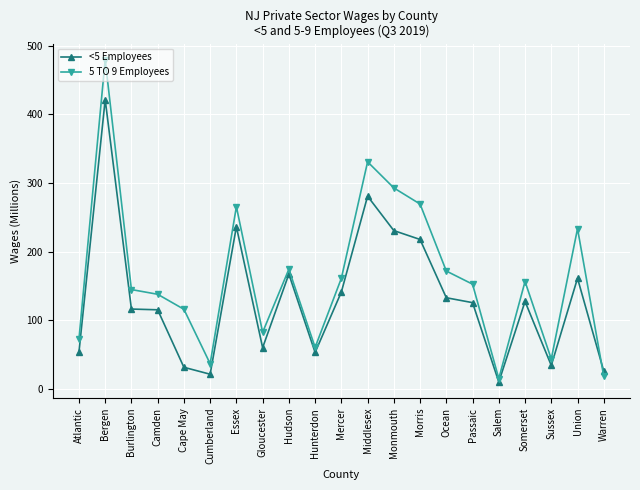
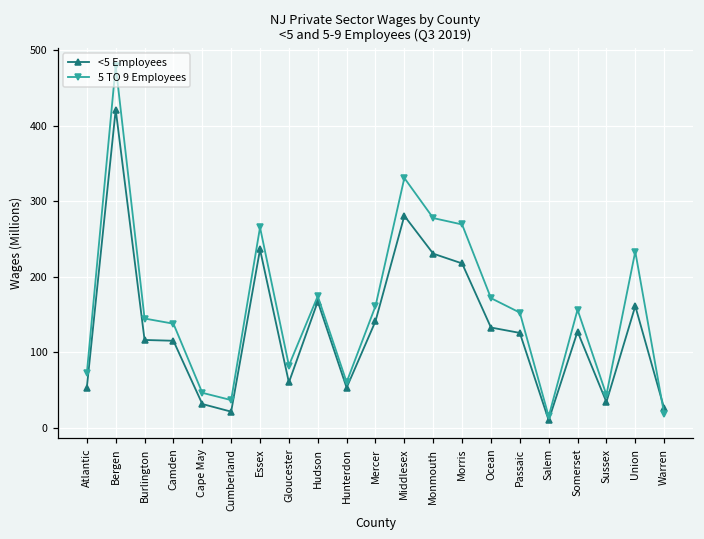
5 TO 9 Employees, Cape May: 120 -> 50
5 TO 9 Employees, Monmouth: 290 -> 280
